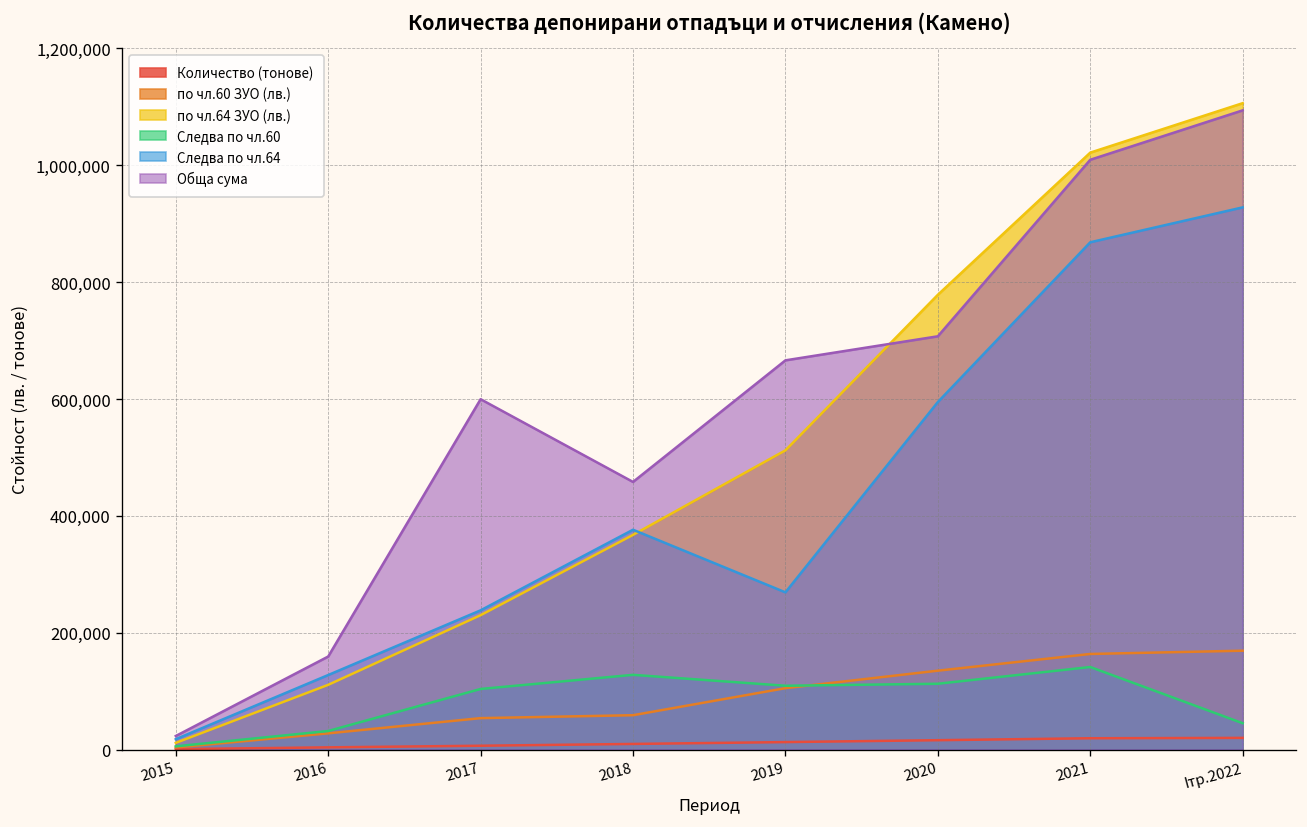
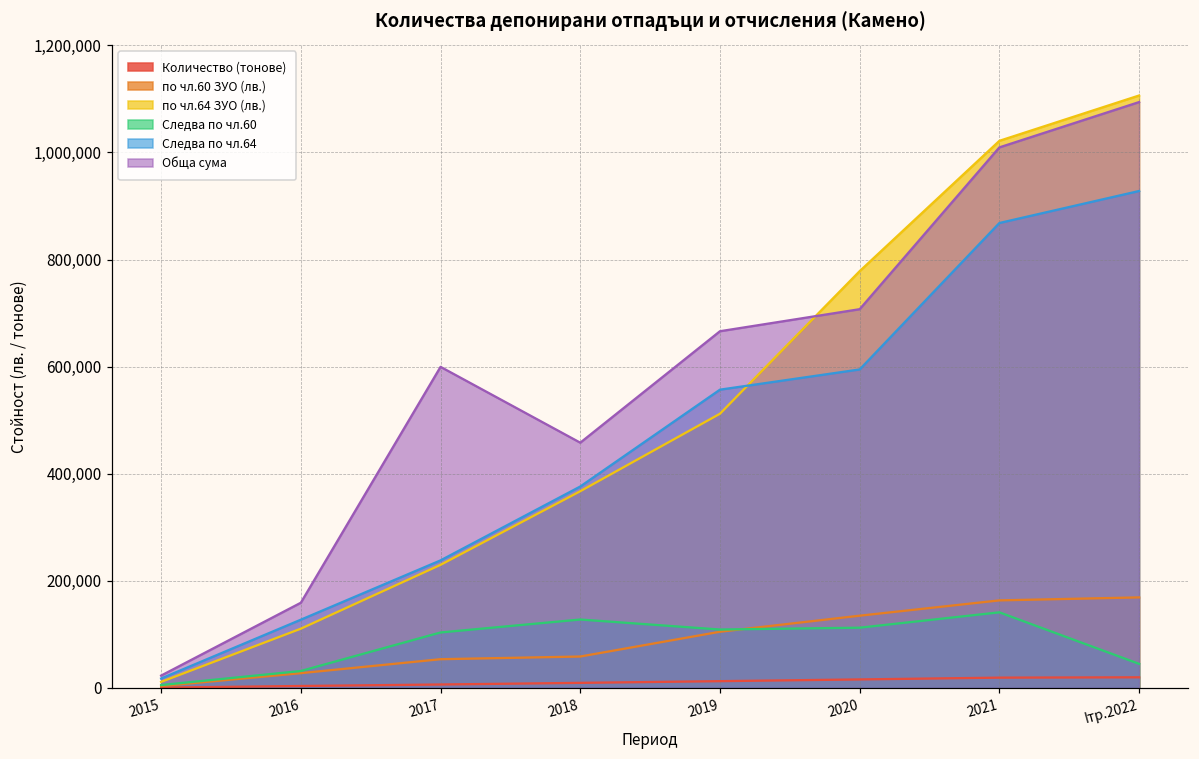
Следва по чл.64, 2019: 270,000 -> 560,000
